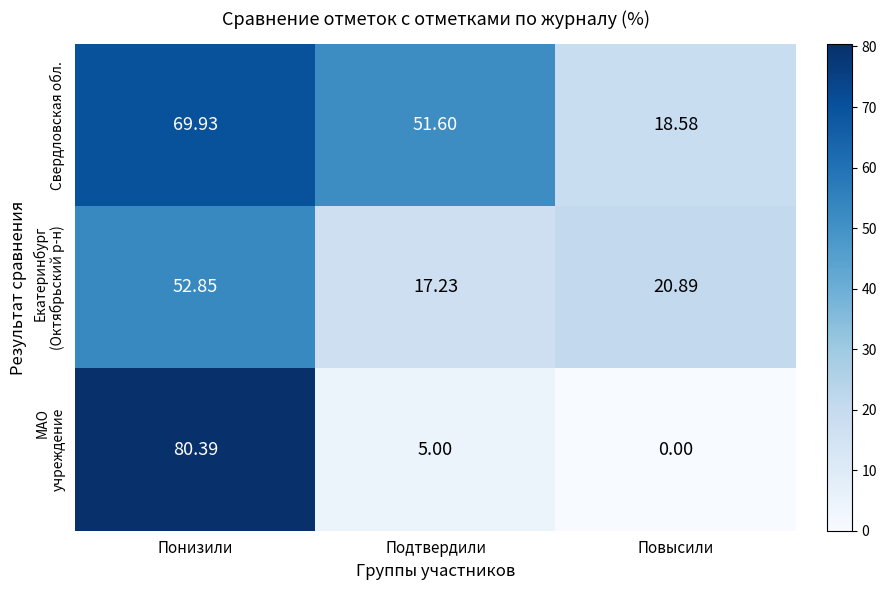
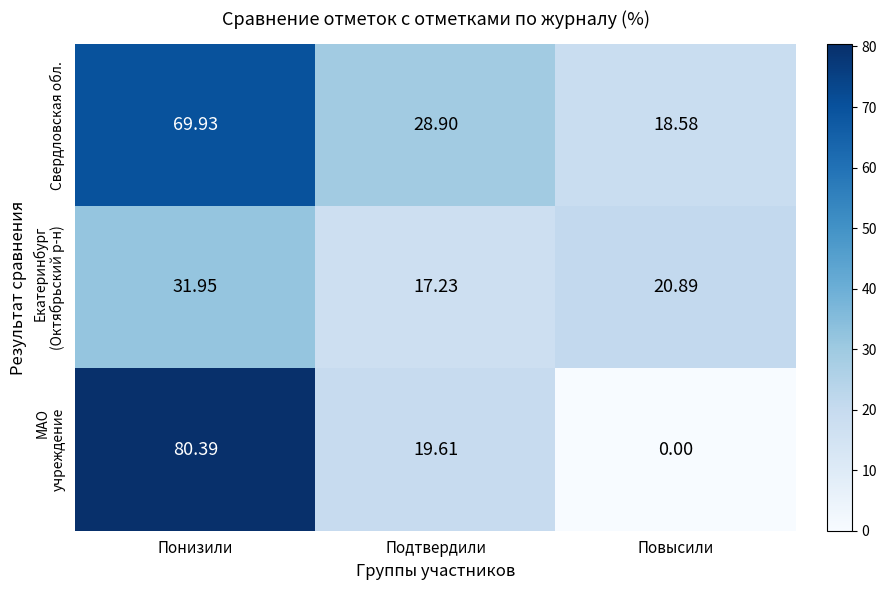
Свердловская обл., Подтвердили: 51.60 -> 28.90
Екатеринбург (Октябрьский р-н), Понизили: 52.85 -> 31.95
МАО учреждение, Подтвердили: 5.00 -> 19.61
